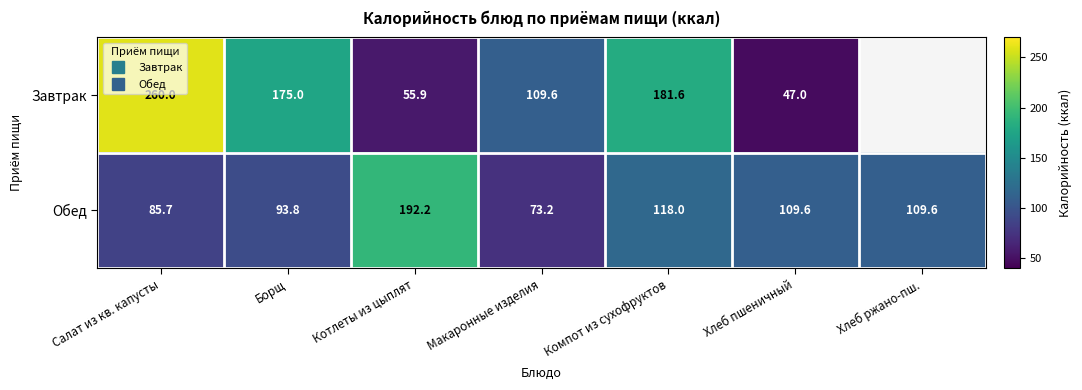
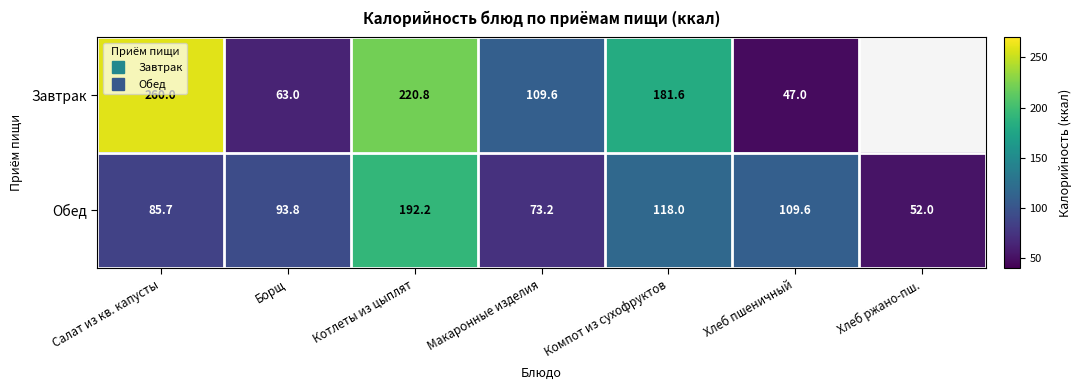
Завтрак, Борщ: 175.0 -> 63.0
Завтрак, Котлеты из цыплят: 55.9 -> 220.8
Обед, Хлеб ржано-пш.: 109.6 -> 52.0
